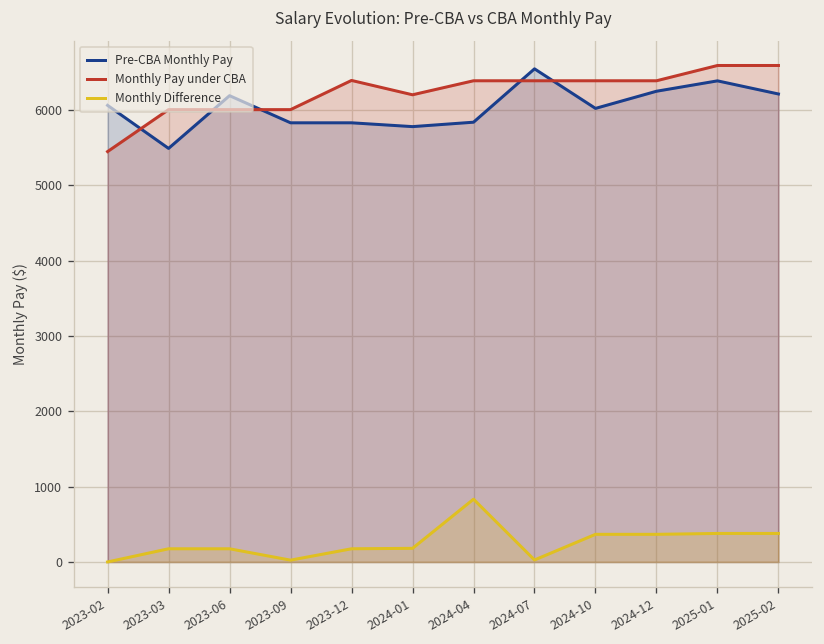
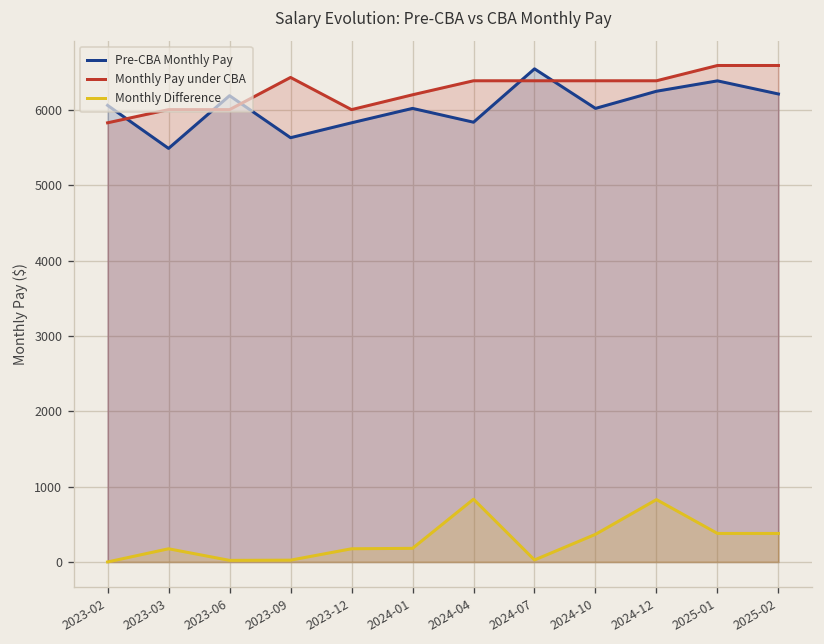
Monthly Pay under CBA, 2023-02: 5400 -> 5800
Monthly Difference, 2023-06: 200 -> 0
Pre-CBA Monthly Pay, 2023-09: 5800 -> 5600
Monthly Pay under CBA, 2023-09: 6000 -> 6400
Monthly Pay under CBA, 2023-12: 6400 -> 6000
Pre-CBA Monthly Pay, 2024-01: 5800 -> 6000
Monthly Difference, 2024-12: 400 -> 800
